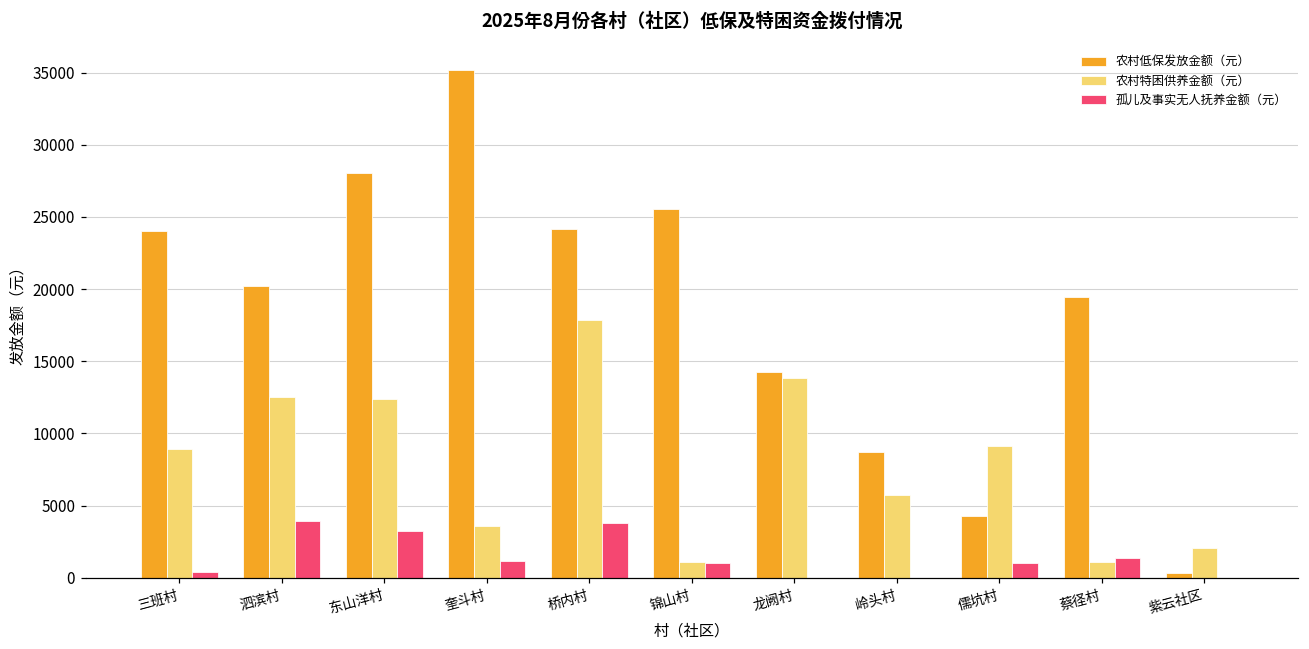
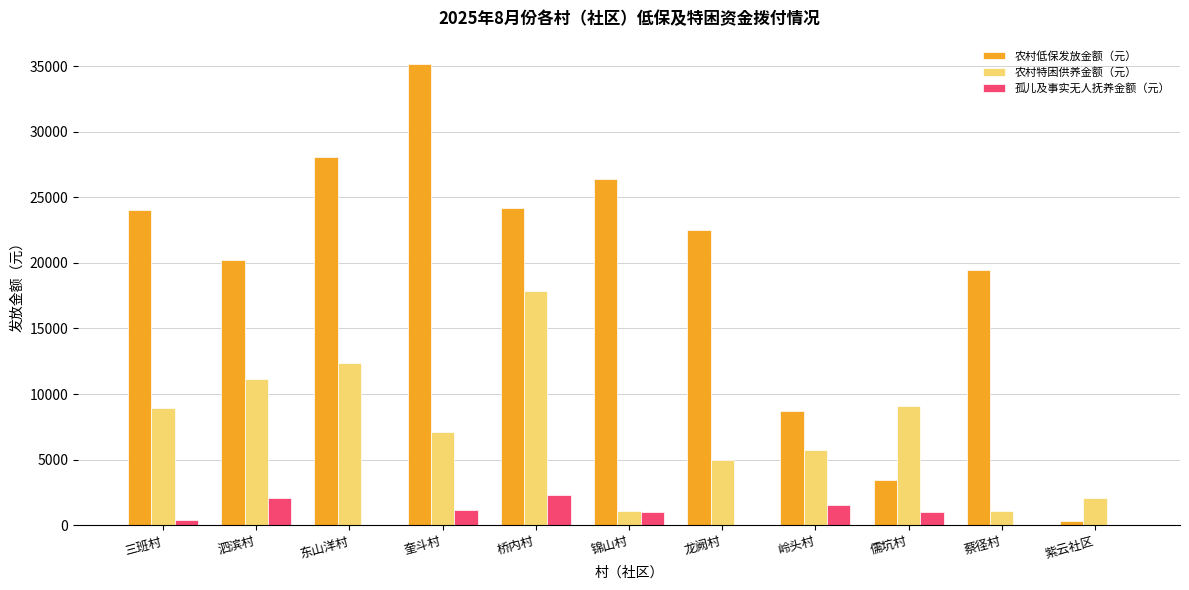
农村特困供养金额（元）, 泗滨村: 12600 -> 11100
孤儿及事实无人抚养金额（元）, 泗滨村: 3900 -> 2100
孤儿及事实无人抚养金额（元）, 东山洋村: 3200 -> 0
农村特困供养金额（元）, 奎斗村: 3600 -> 7100
孤儿及事实无人抚养金额（元）, 桥内村: 3800 -> 2300
农村低保发放金额（元）, 锦山村: 25600 -> 26400
农村低保发放金额（元）, 龙阙村: 14200 -> 22500
农村特困供养金额（元）, 龙阙村: 13900 -> 4900
孤儿及事实无人抚养金额（元）, 岭头村: 0 -> 1600
农村低保发放金额（元）, 儒坑村: 4300 -> 3500
孤儿及事实无人抚养金额（元）, 蔡径村: 1400 -> 0
